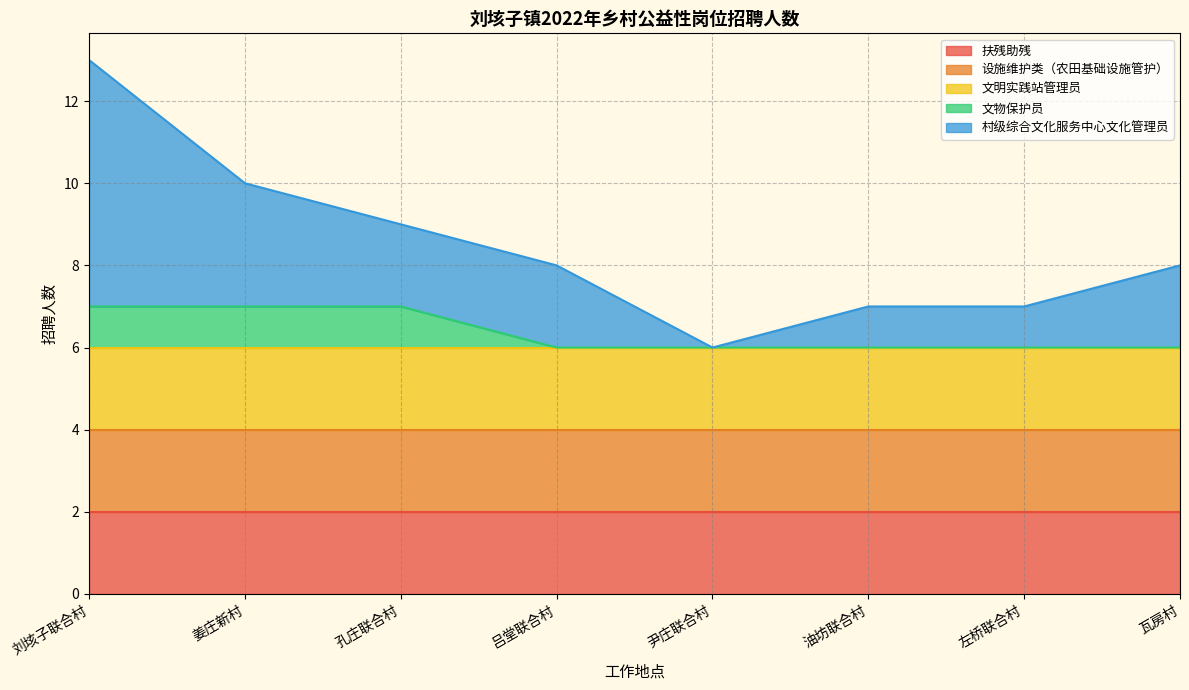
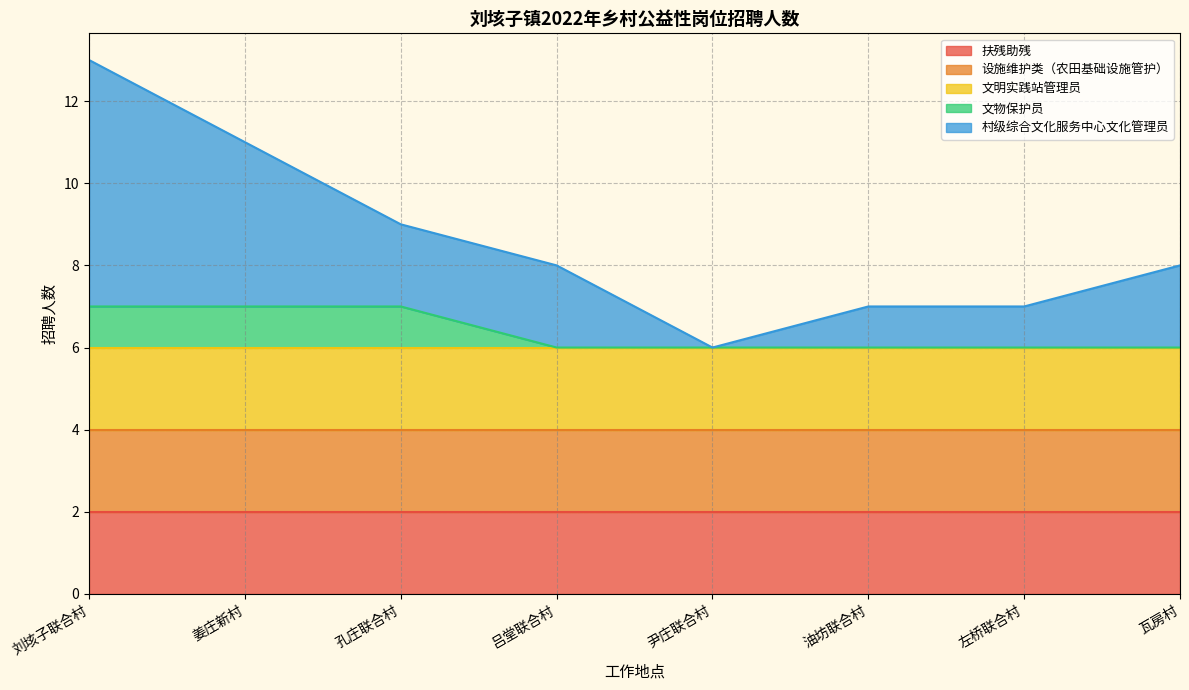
村级综合文化服务中心文化管理员, 姜庄新村: 3 -> 4
